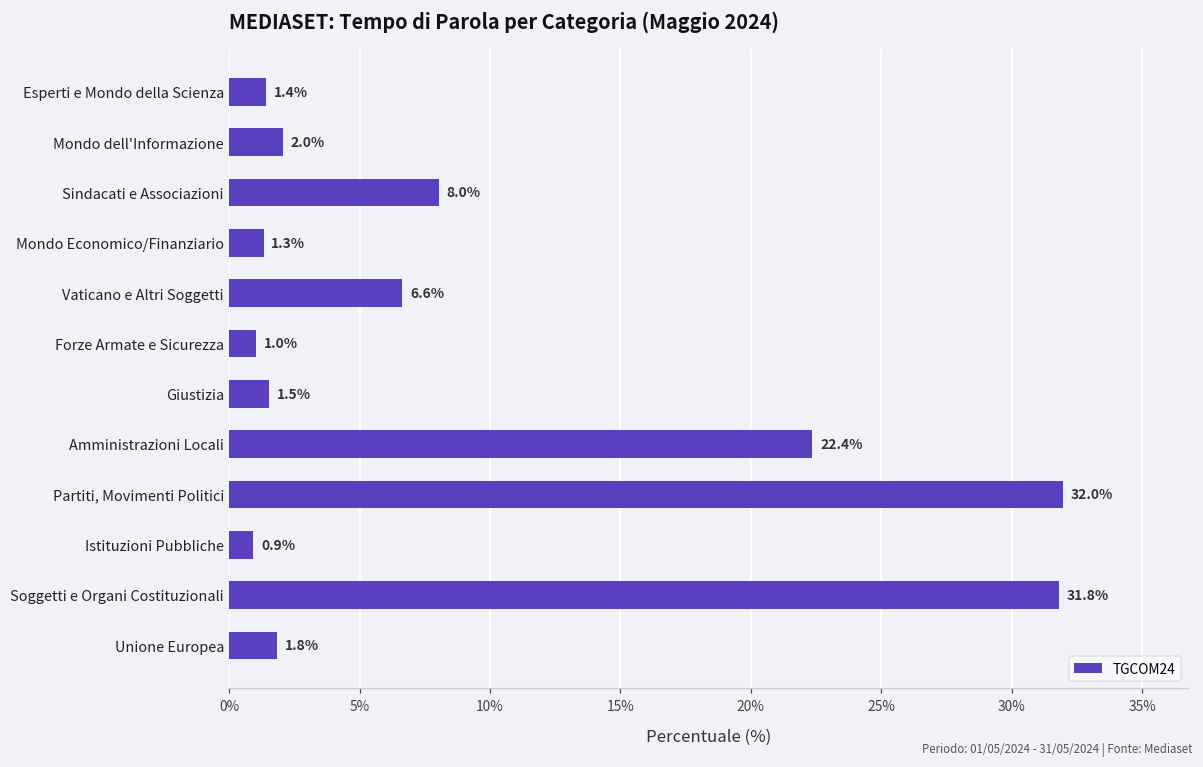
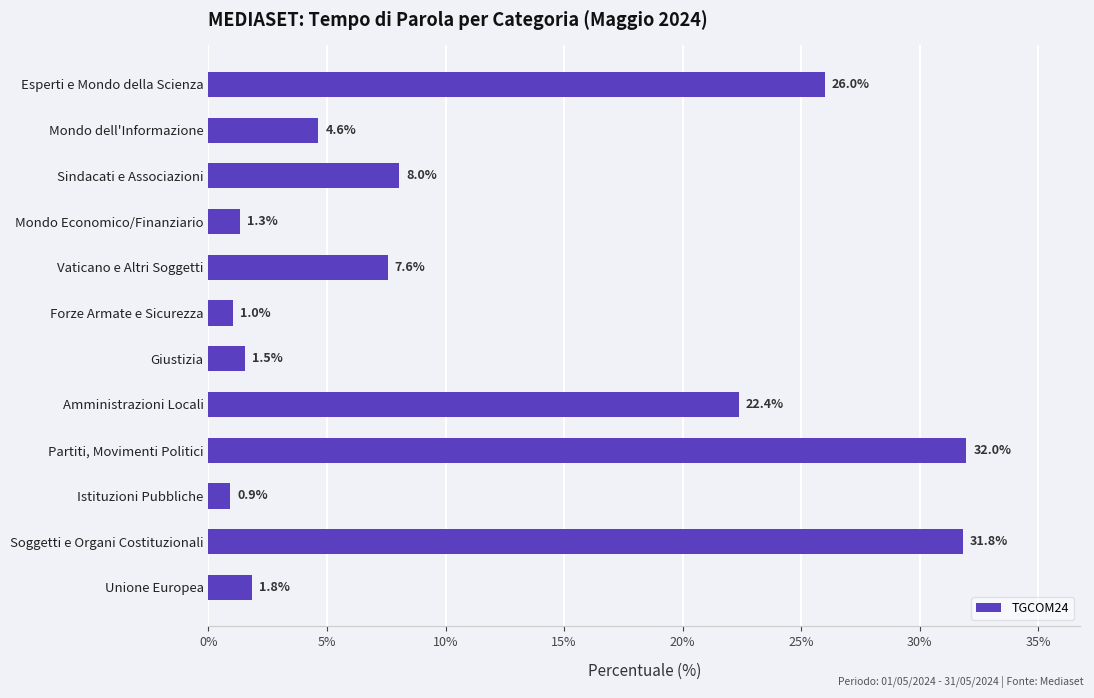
Esperti e Mondo della Scienza: 1.4% -> 26.0%
Mondo dell'Informazione: 2.0% -> 4.6%
Vaticano e Altri Soggetti: 6.6% -> 7.6%
